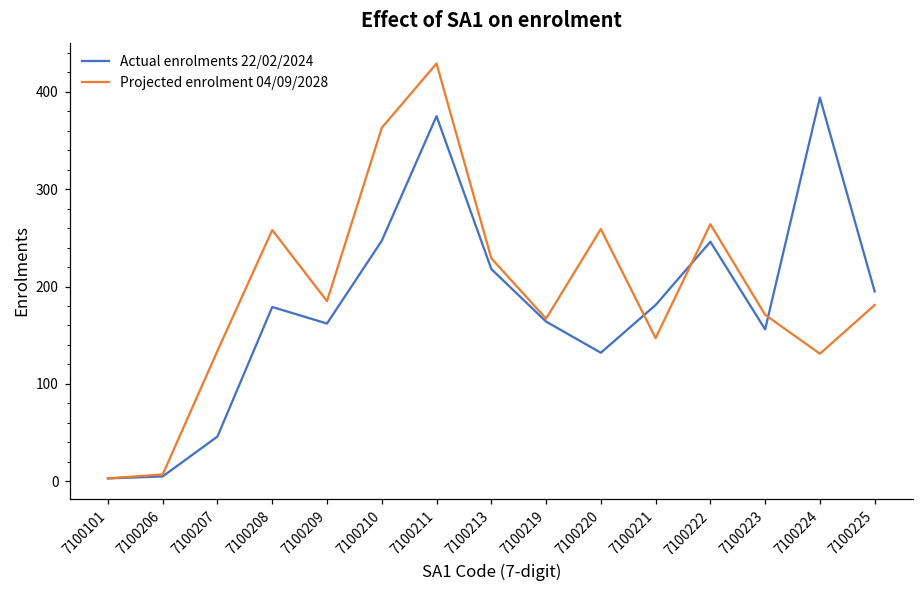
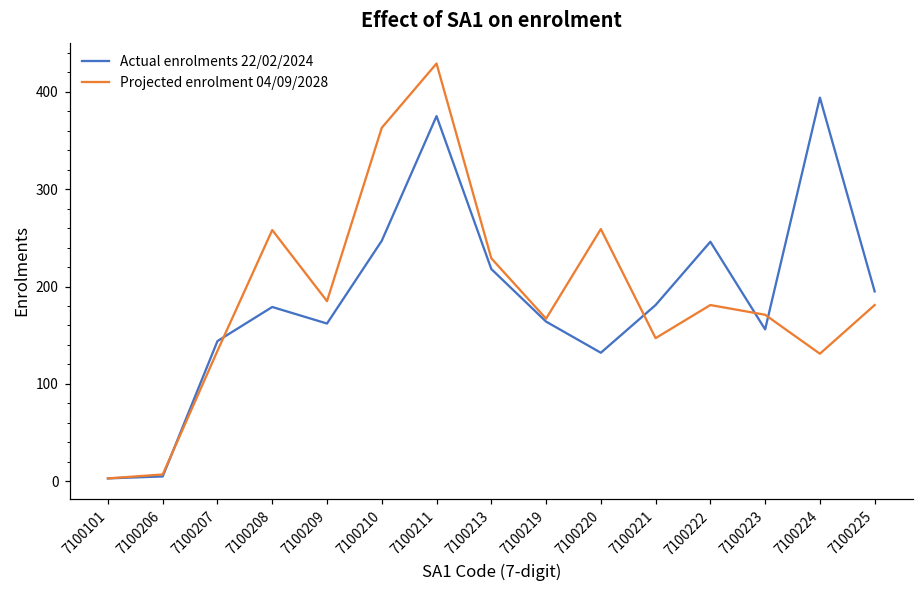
Actual enrolments 22/02/2024, 7100207: 50 -> 140
Projected enrolment 04/09/2028, 7100222: 260 -> 180
